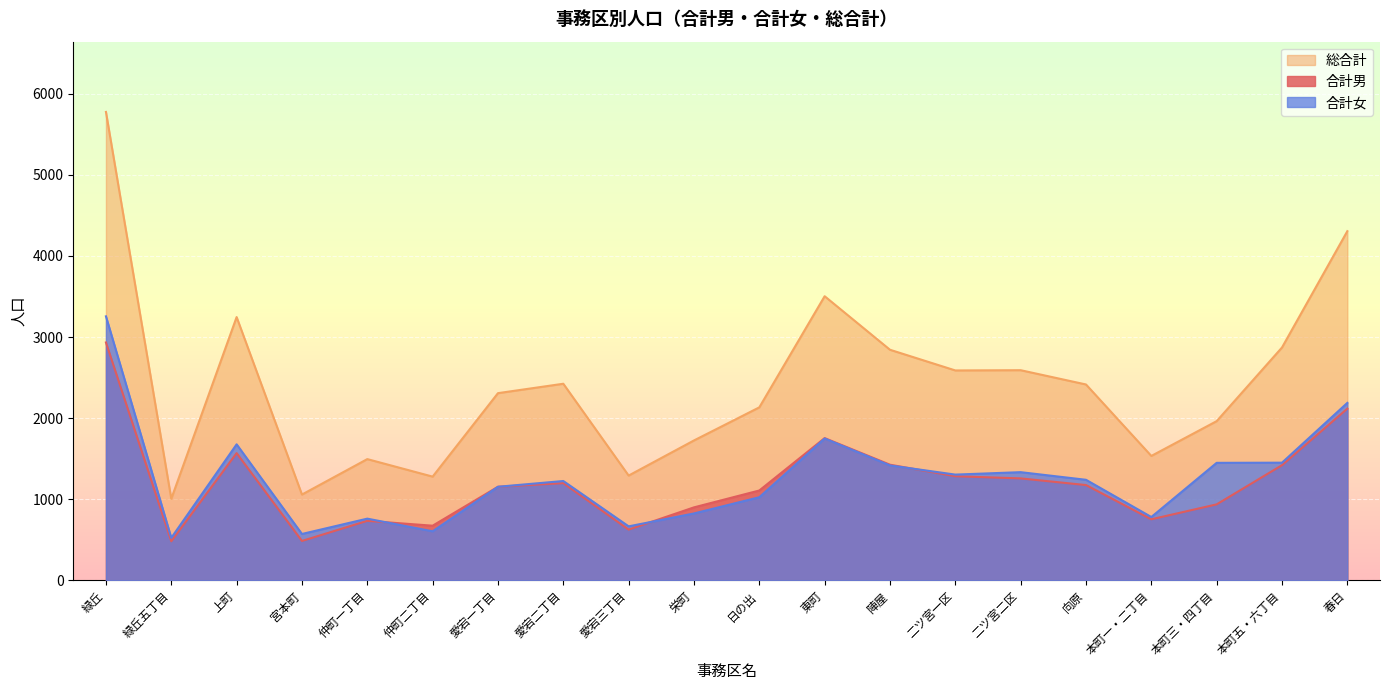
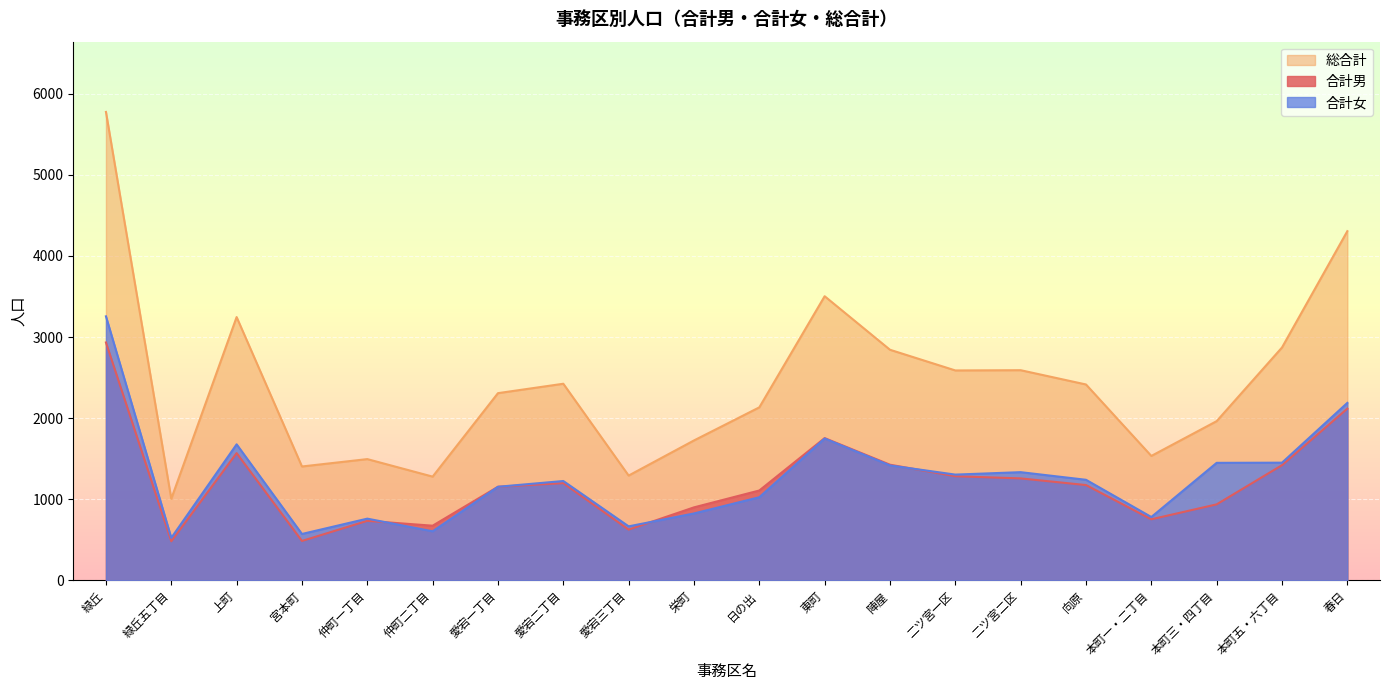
総合計, 宮本町: 1100 -> 1400
